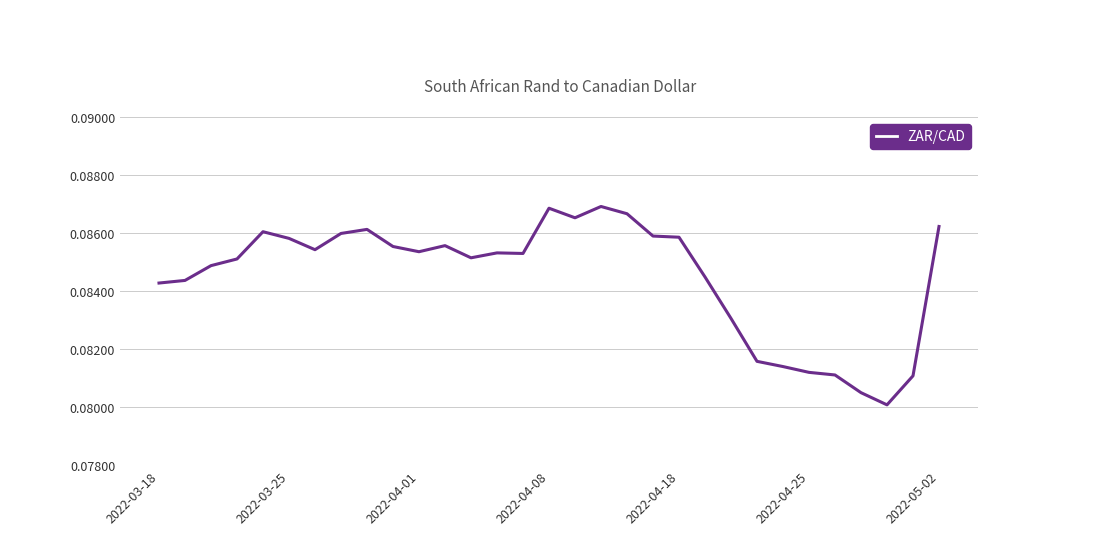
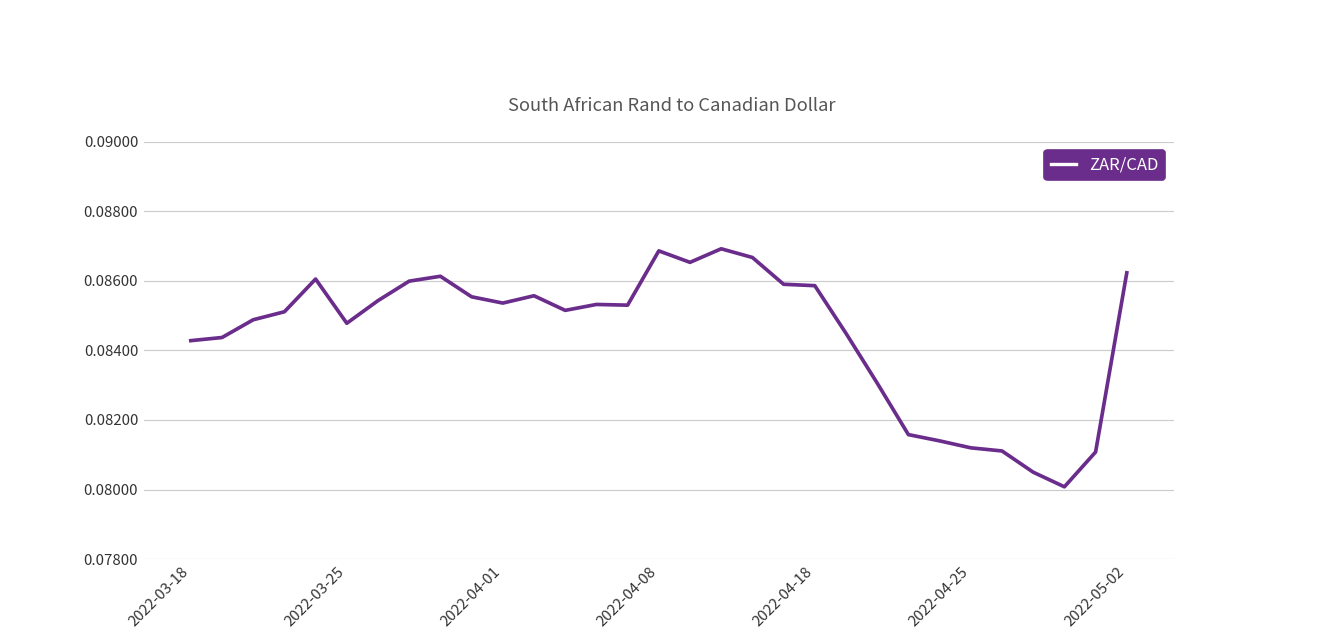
2022-03-25: 0.0858 -> 0.0848
